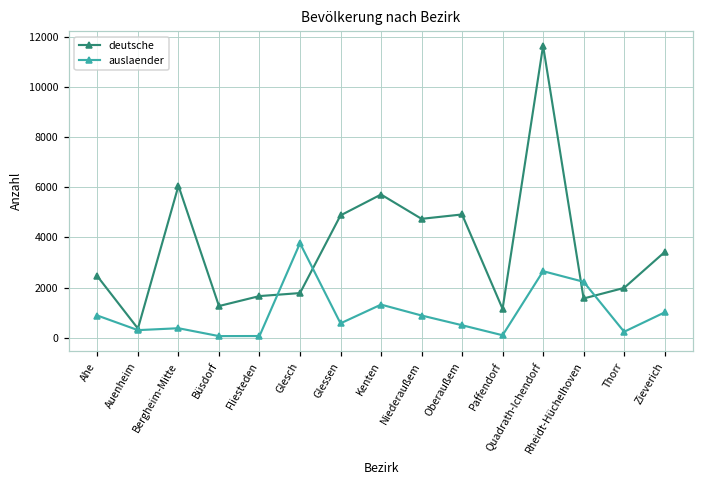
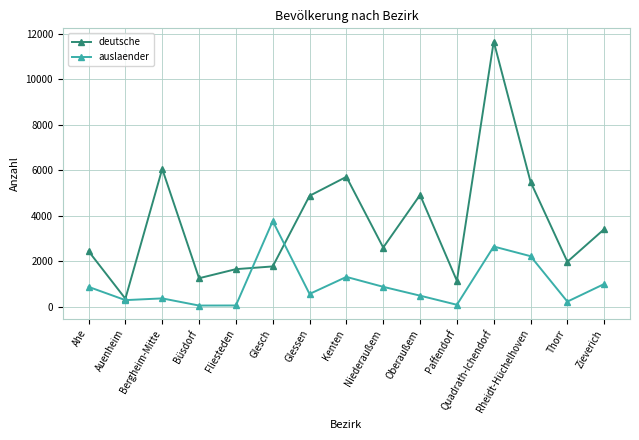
deutsche, Niederaußem: 4700 -> 2600
deutsche, Rheidt-Hüchelhoven: 1600 -> 5500
